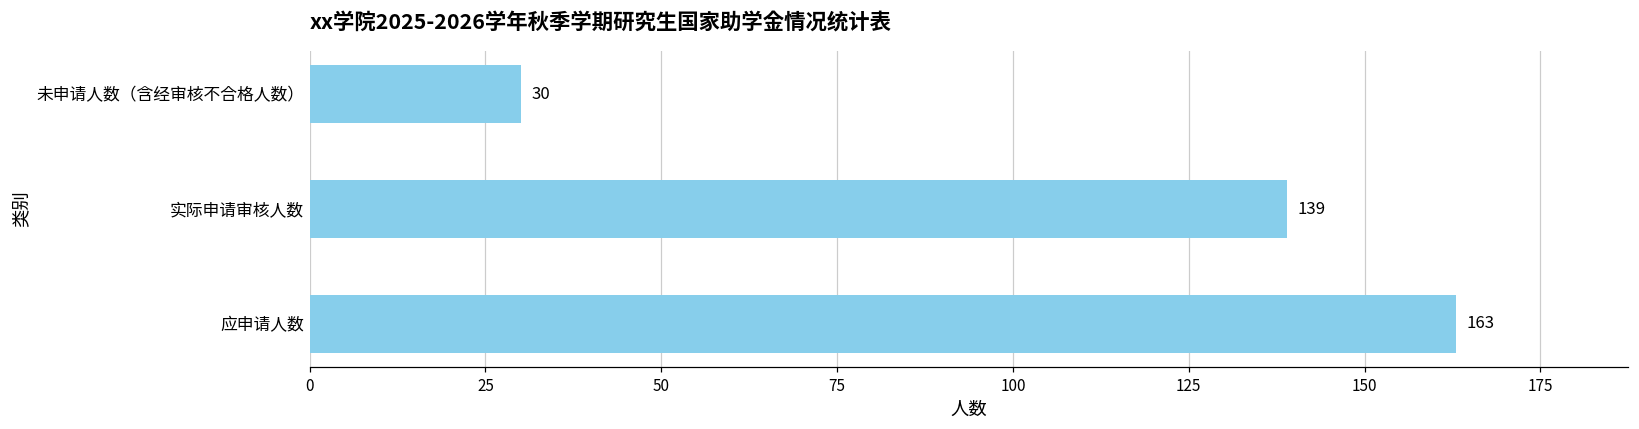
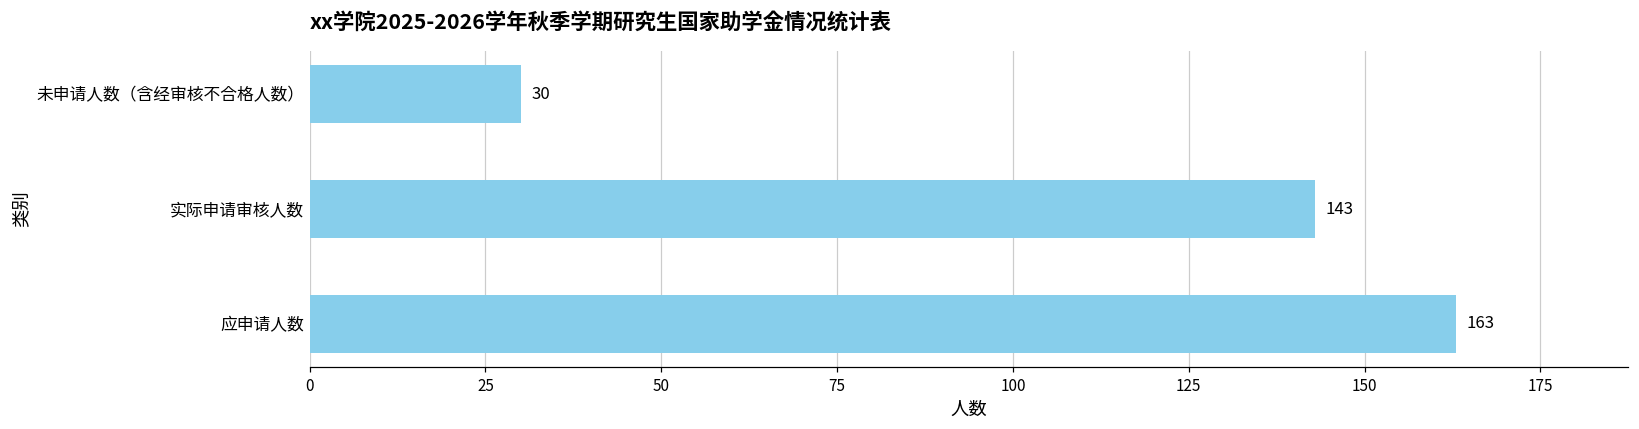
实际申请审核人数: 139 -> 143
